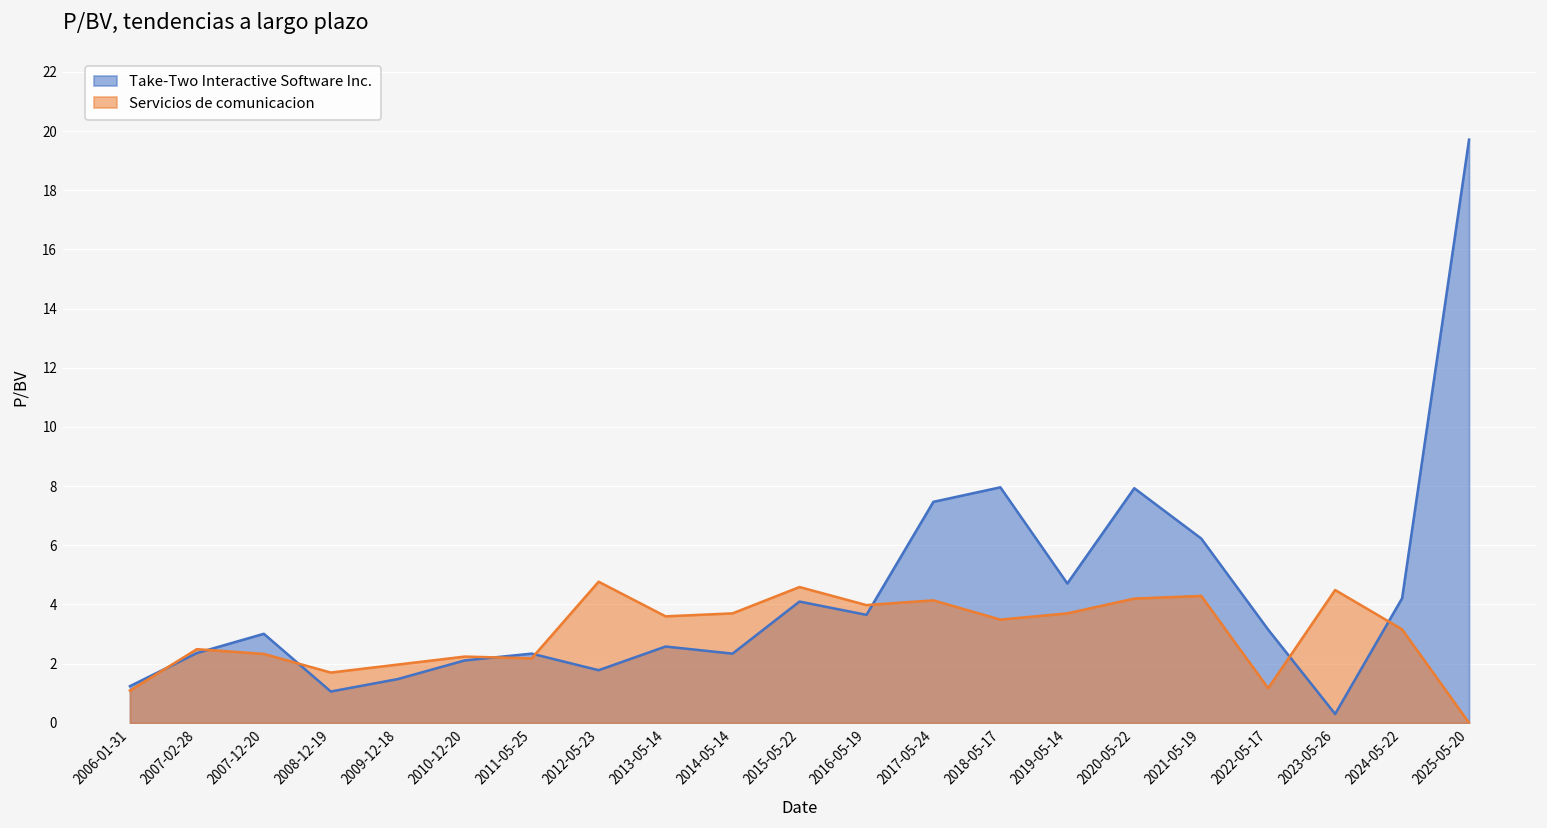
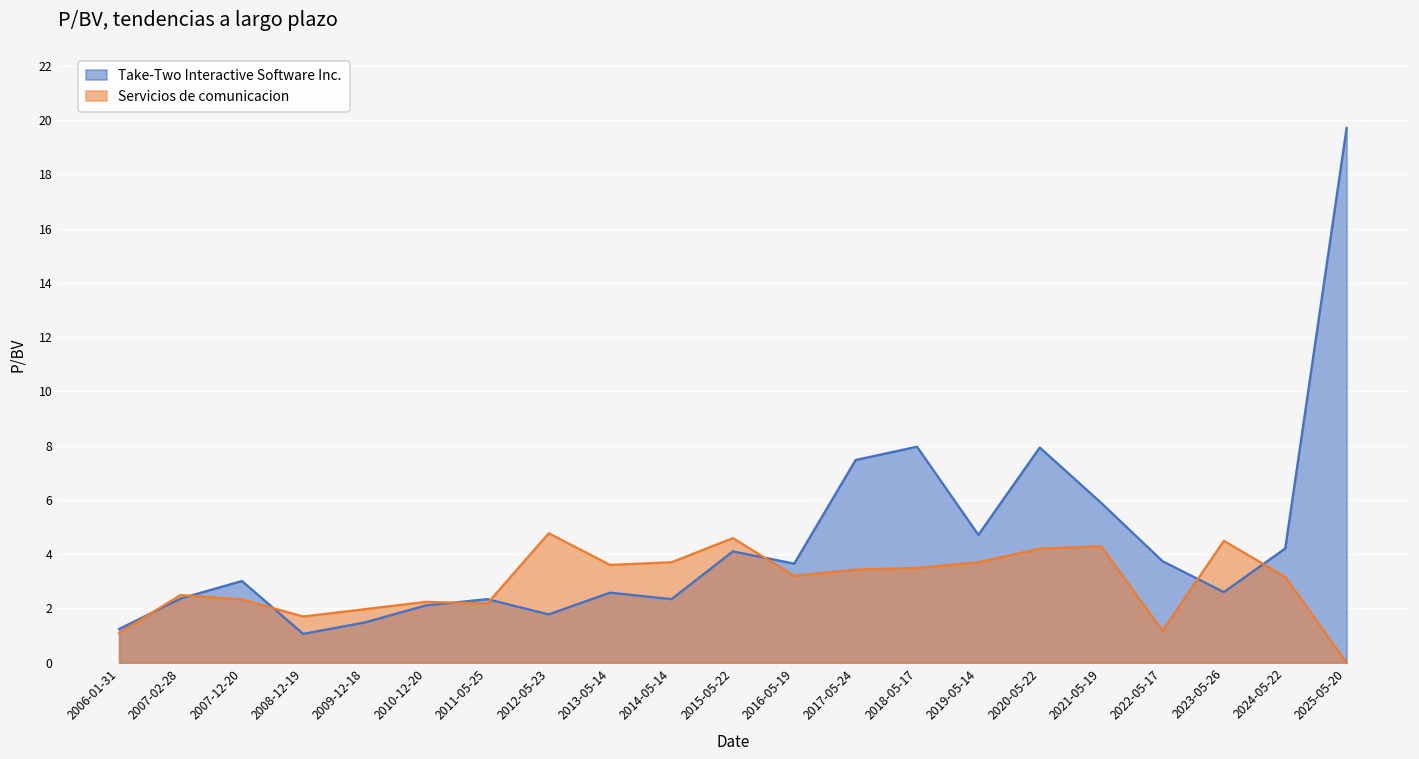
Servicios de comunicacion, 2016-05-19: 4.0 -> 3.2
Servicios de comunicacion, 2017-05-24: 4.1 -> 3.4
Take-Two Interactive Software Inc., 2021-05-19: 6.2 -> 5.9
Take-Two Interactive Software Inc., 2022-05-17: 3.2 -> 3.7
Take-Two Interactive Software Inc., 2023-05-26: 0.3 -> 2.6
